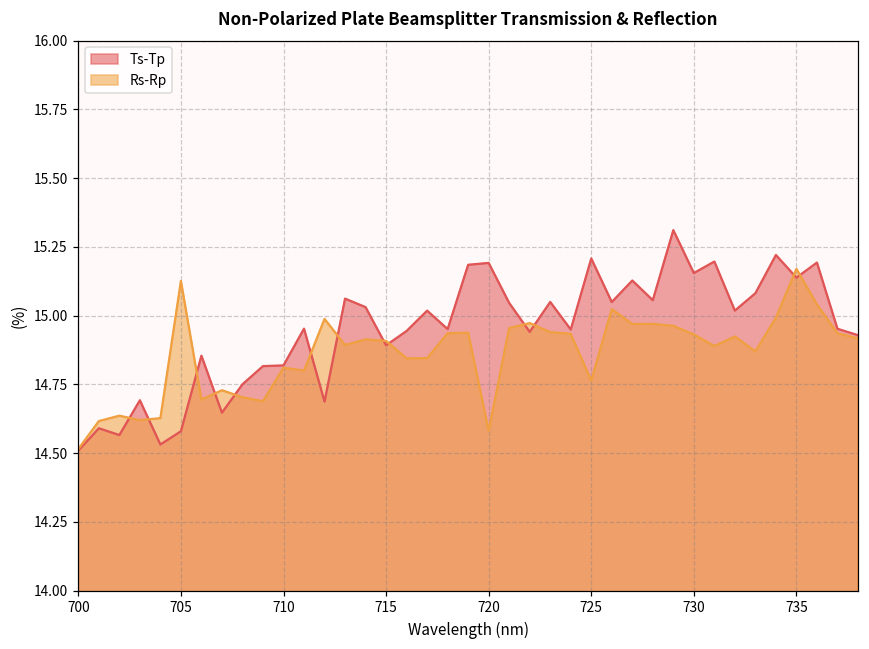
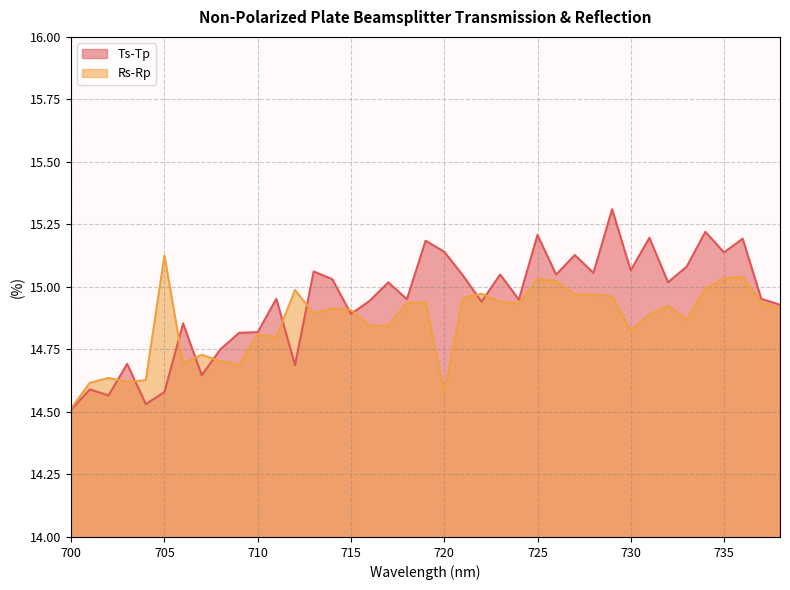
Ts-Tp, 720: 15.19 -> 15.14
Rs-Rp, 725: 14.76 -> 15.03
Ts-Tp, 730: 15.15 -> 15.07
Rs-Rp, 730: 14.93 -> 14.83
Rs-Rp, 735: 15.17 -> 15.03
